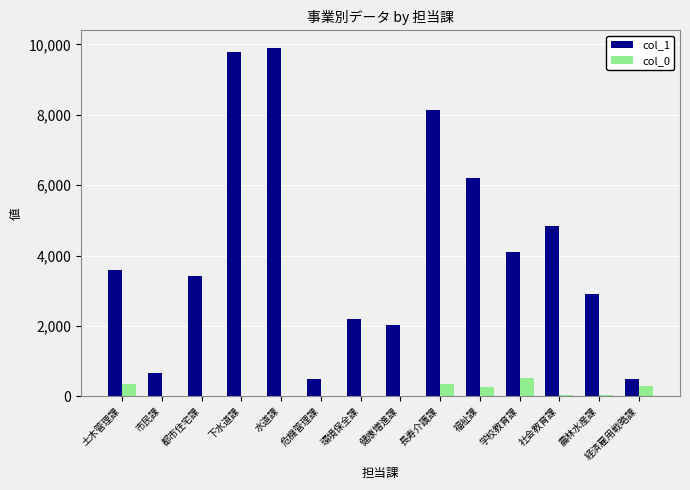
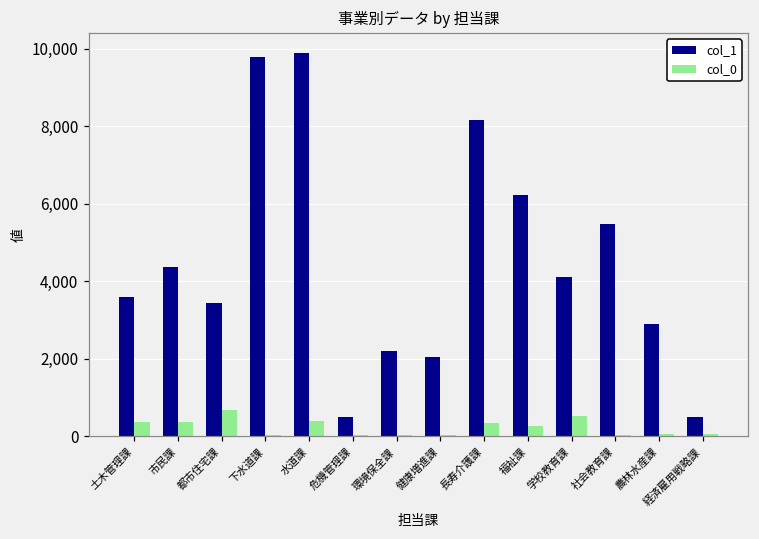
col_1, 市民課: 700 -> 4,400
col_0, 市民課: 0 -> 400
col_0, 都市住宅課: 0 -> 700
col_0, 水道課: 0 -> 400
col_1, 社会教育課: 4,800 -> 5,500
col_0, 経済雇用戦略課: 300 -> 0
